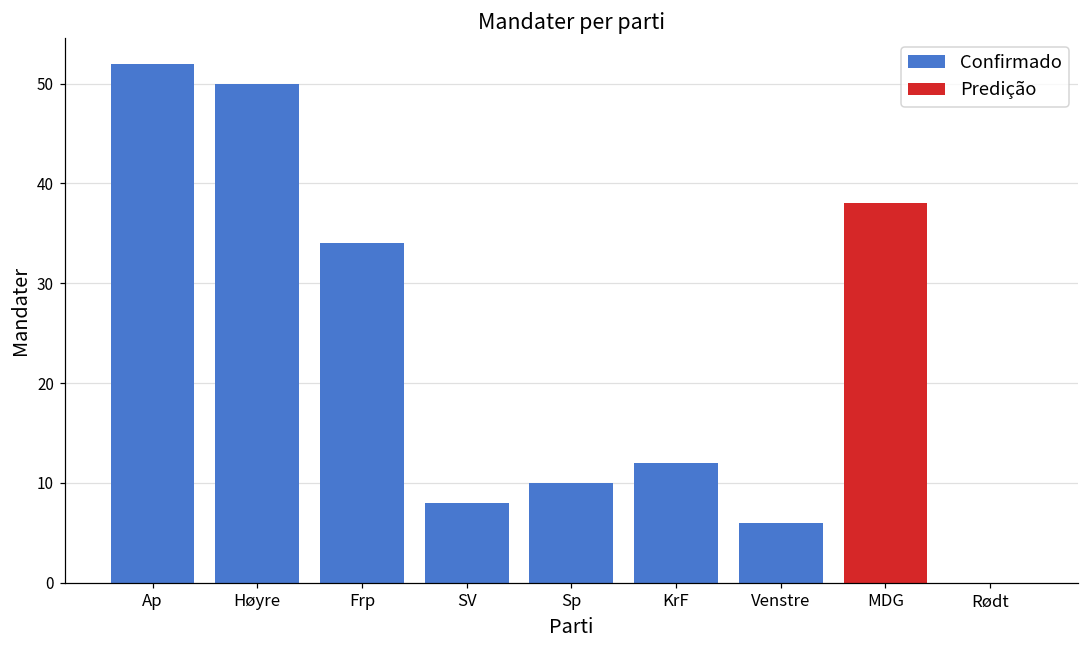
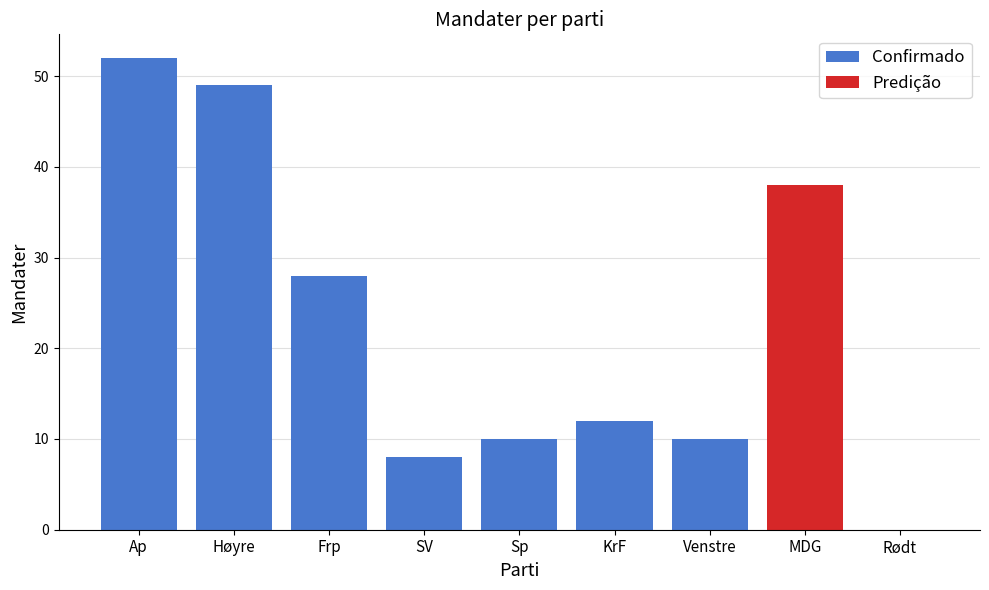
Confirmado, Høyre: 50 -> 49
Confirmado, Frp: 34 -> 28
Confirmado, Venstre: 6 -> 10
